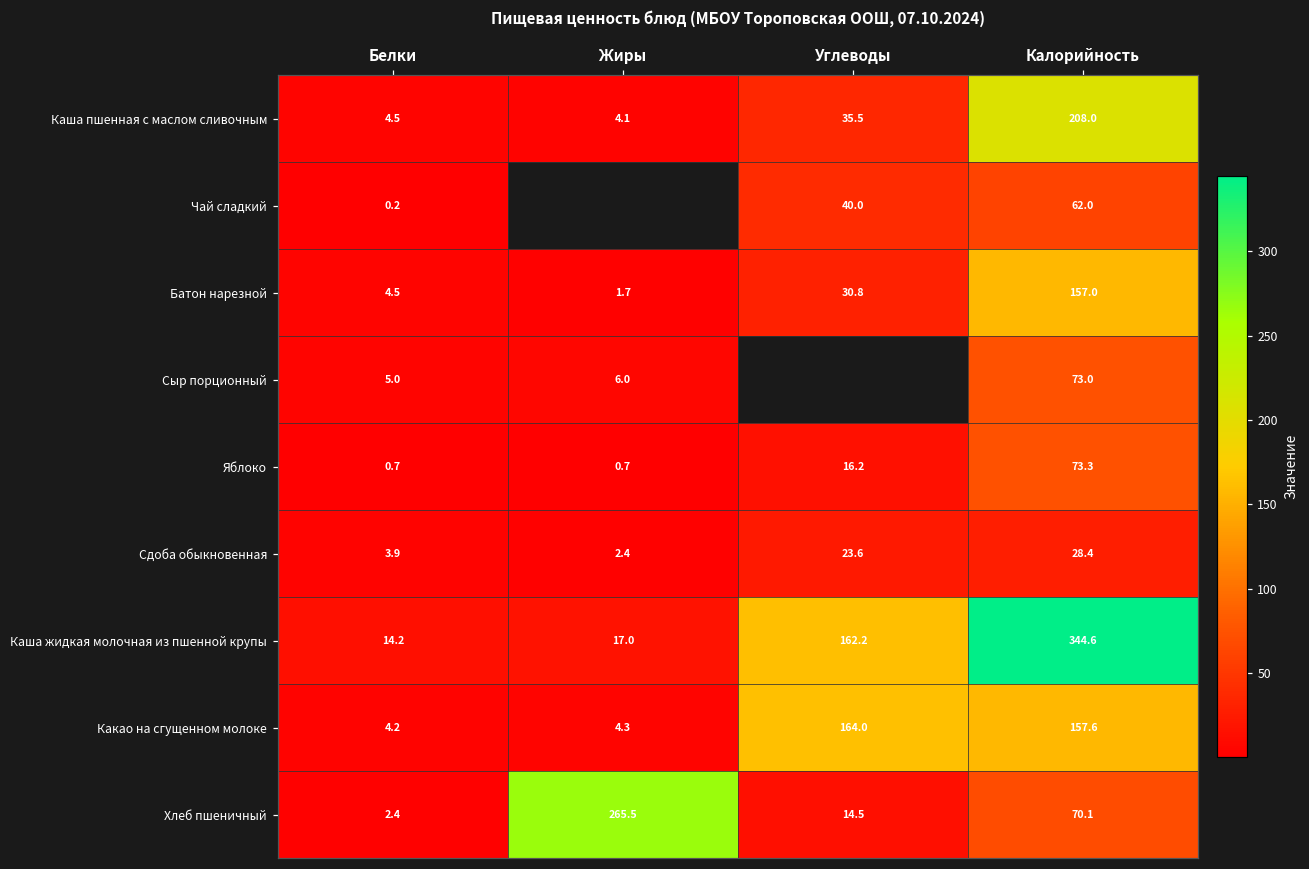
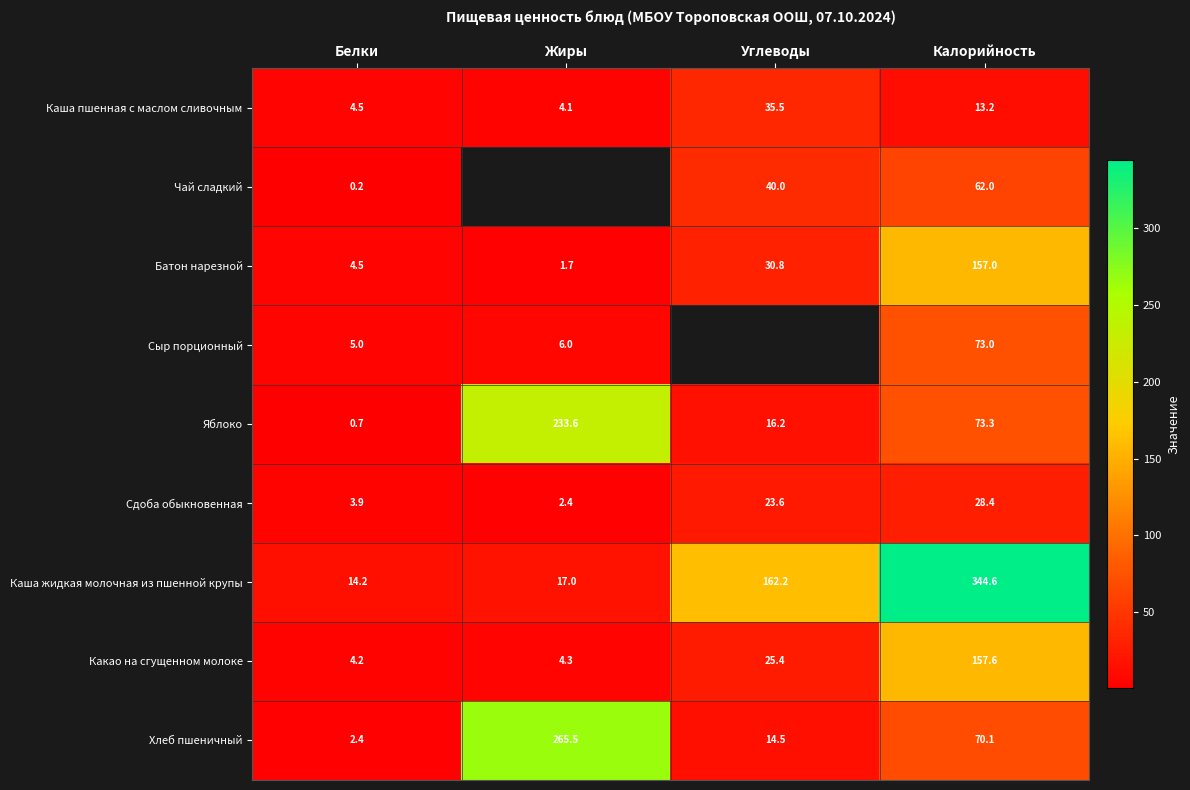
Каша пшенная с маслом сливочным, Калорийность: 208.0 -> 13.2
Яблоко, Жиры: 0.7 -> 233.6
Какао на сгущенном молоке, Углеводы: 164.0 -> 25.4
